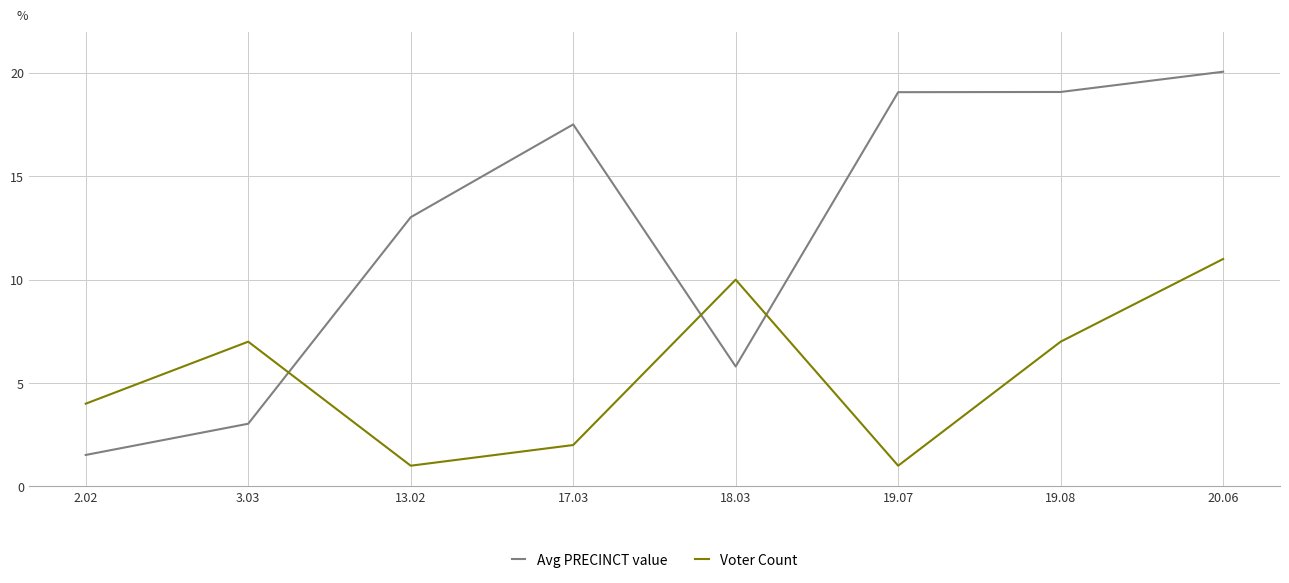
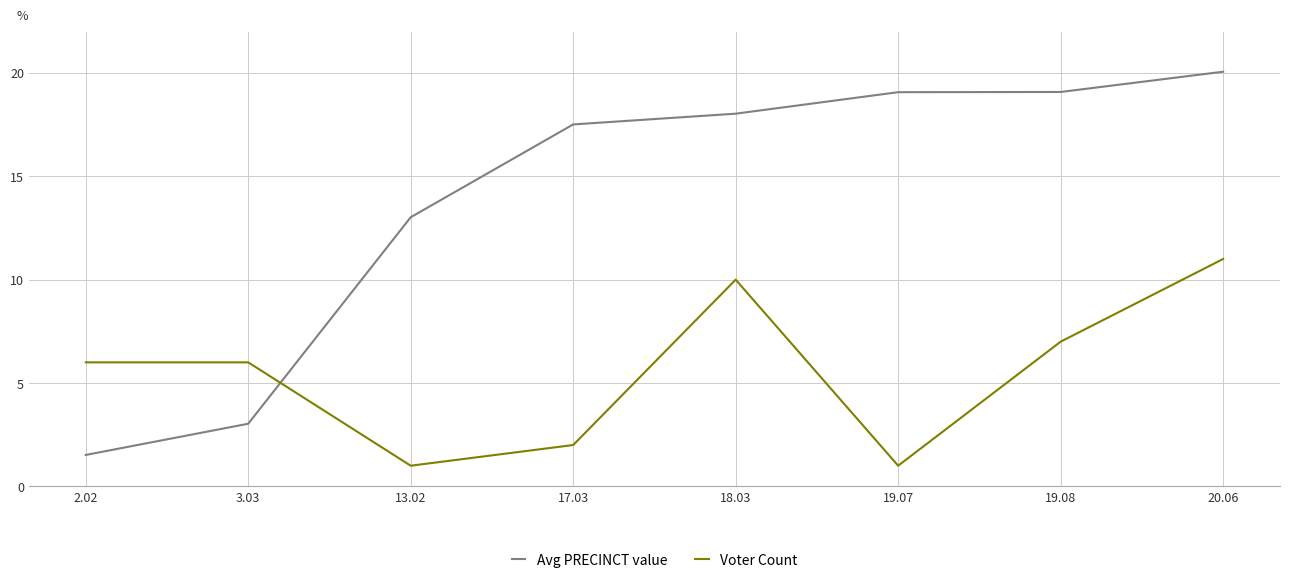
Voter Count, 2.02: 4 -> 6
Voter Count, 3.03: 7 -> 6
Avg PRECINCT value, 18.03: 5.8 -> 18.0
